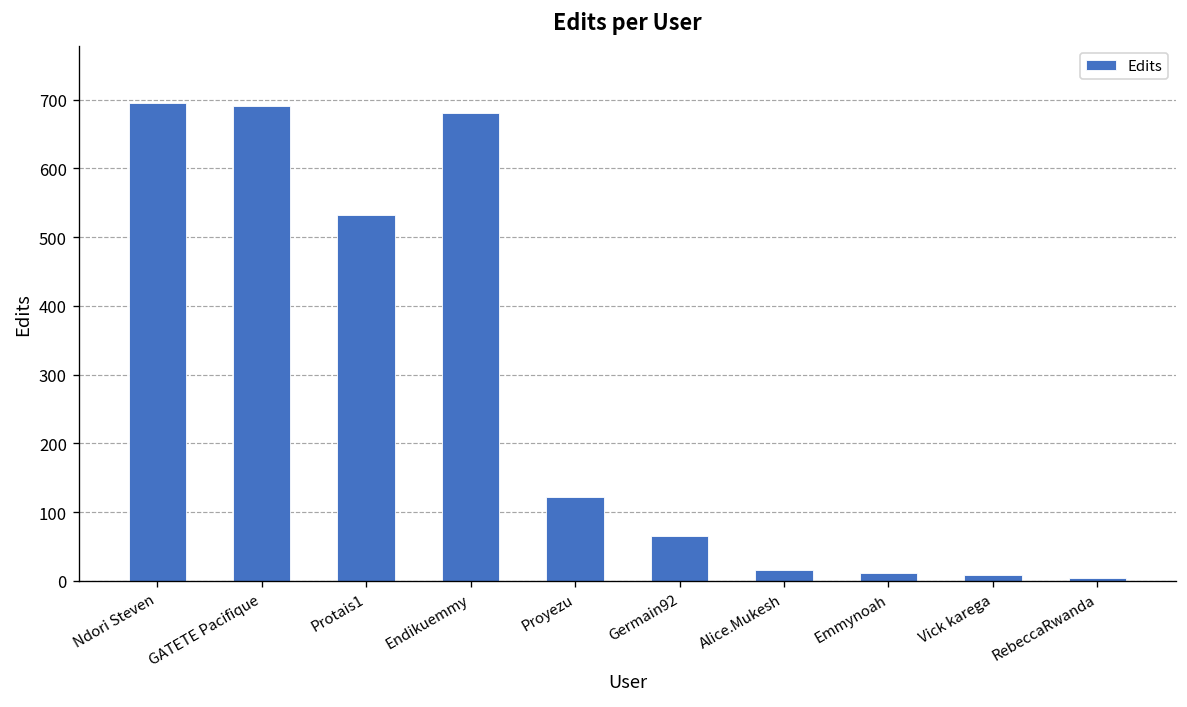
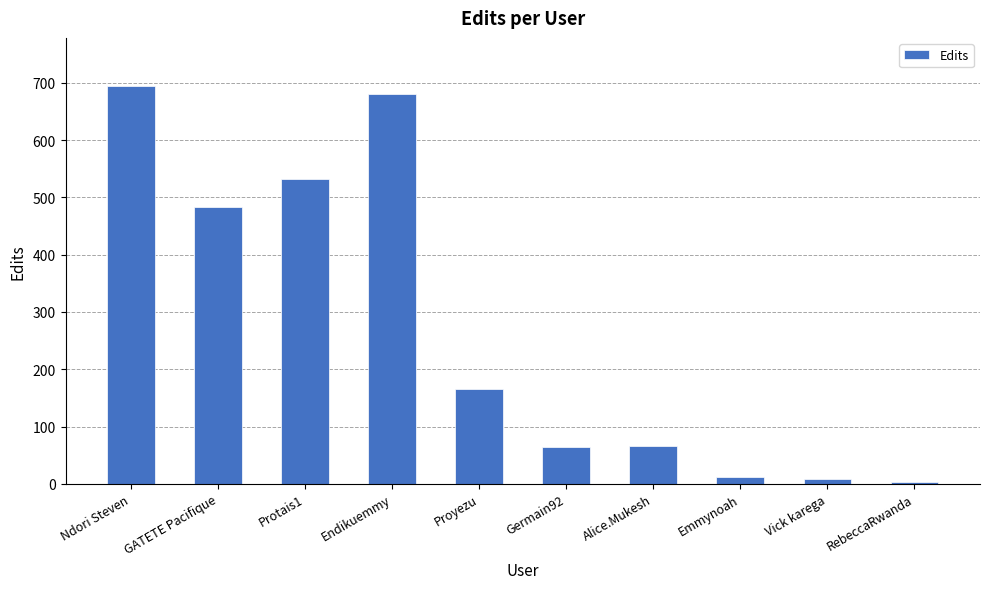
GATETE Pacifique: 690 -> 480
Proyezu: 120 -> 170
Alice.Mukesh: 20 -> 70
